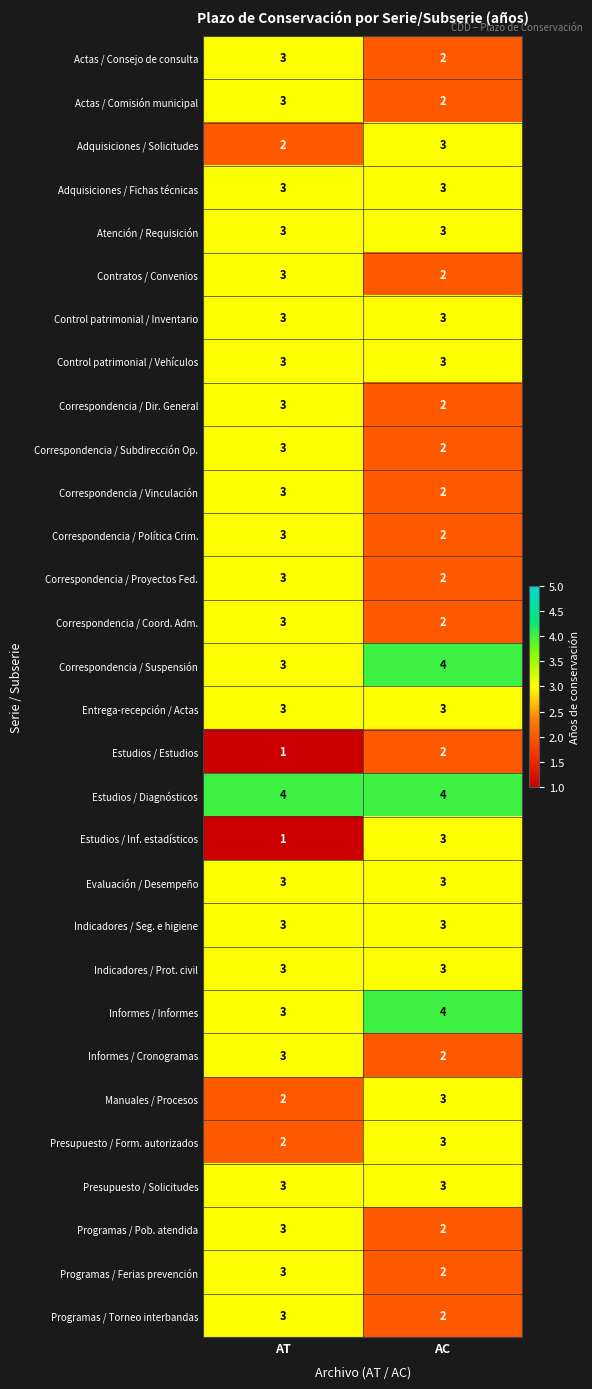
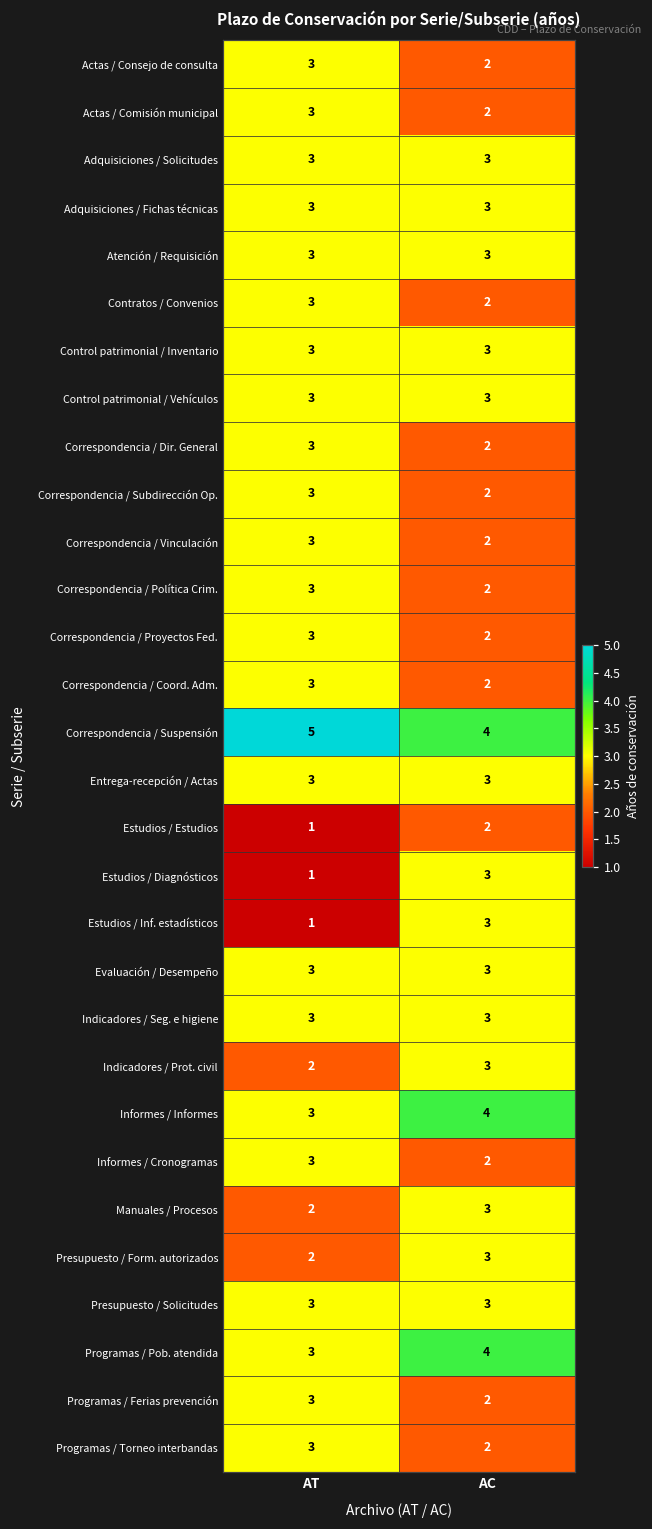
Adquisiciones / Solicitudes, AT: 2 -> 3
Correspondencia / Suspensión, AT: 3 -> 5
Estudios / Diagnósticos, AT: 4 -> 1
Estudios / Diagnósticos, AC: 4 -> 3
Indicadores / Prot. civil, AT: 3 -> 2
Programas / Pob. atendida, AC: 2 -> 4
